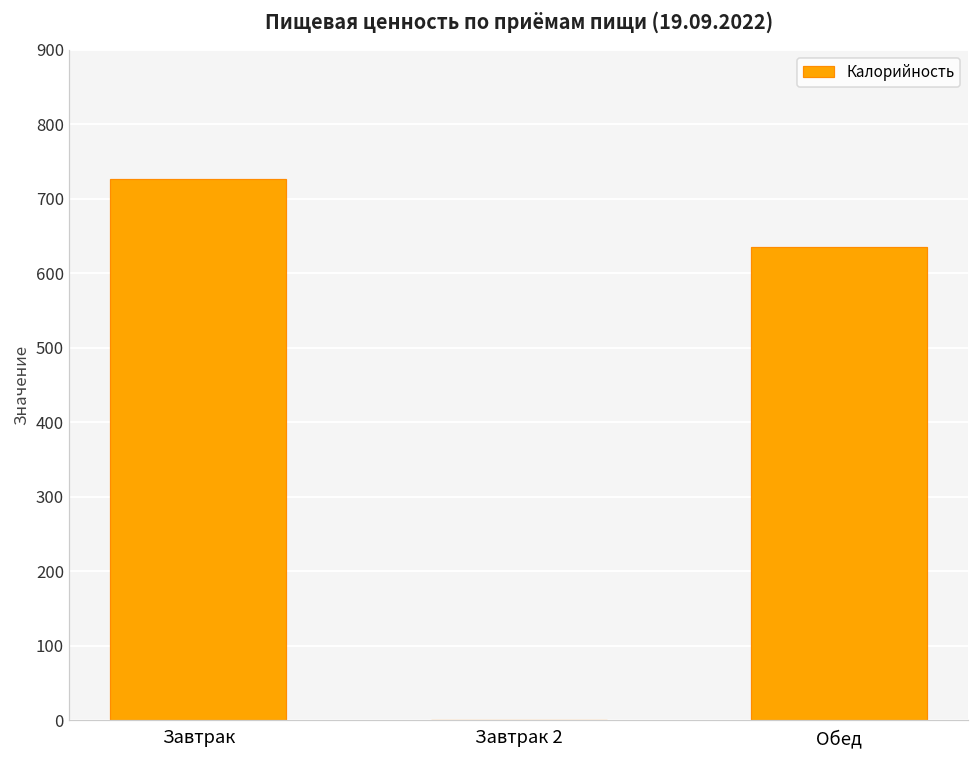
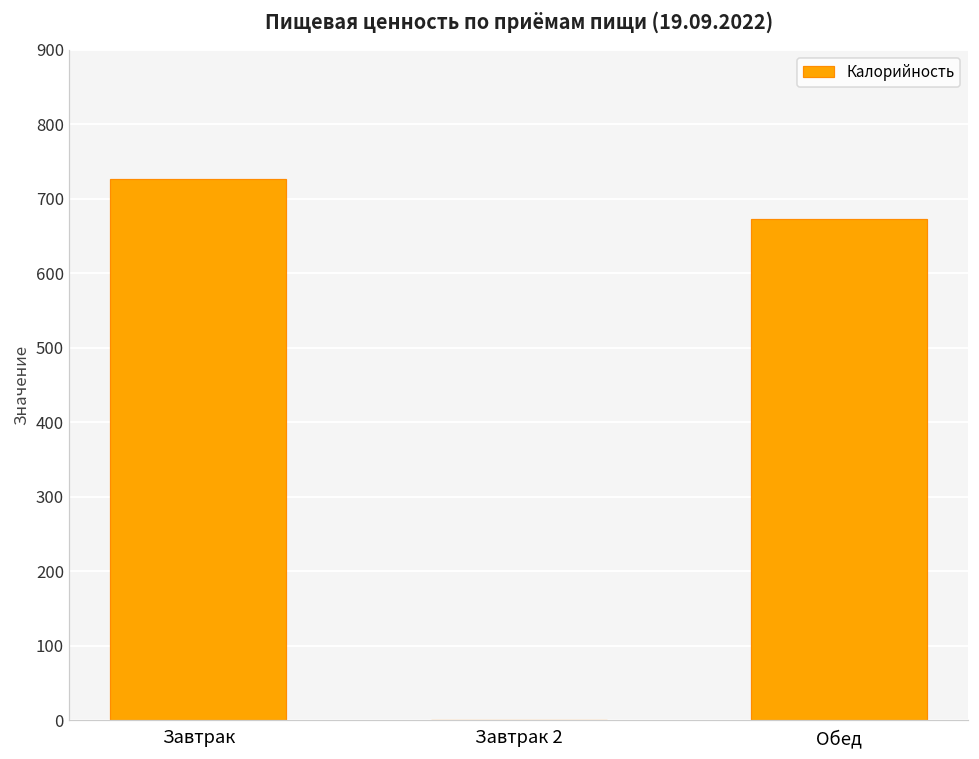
Обед: 640 -> 670
